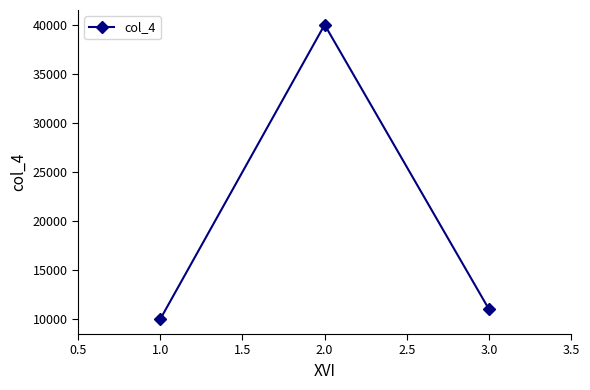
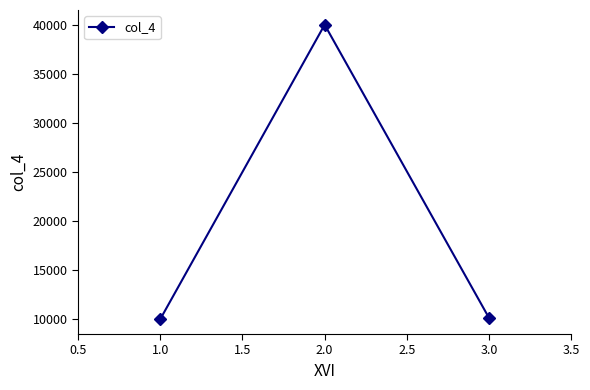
3.0: 11000 -> 10000
